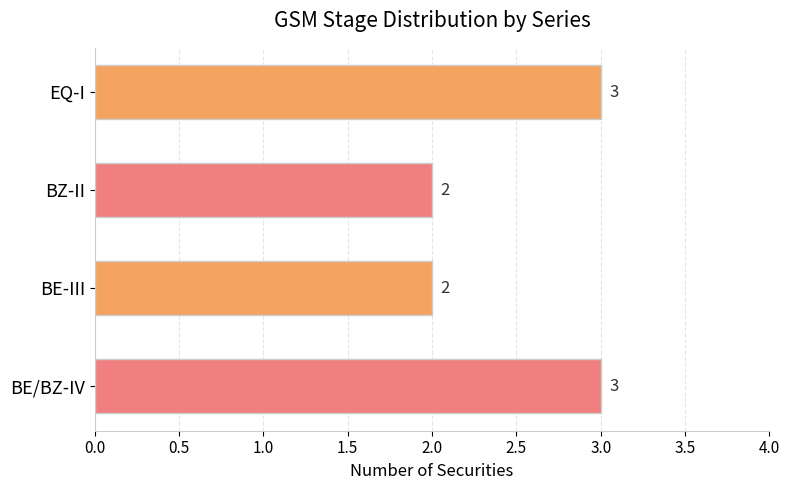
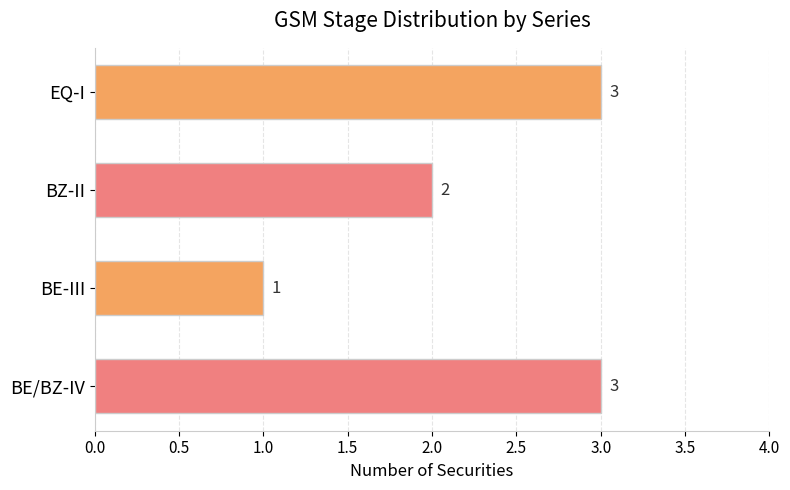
BE-III: 2 -> 1
